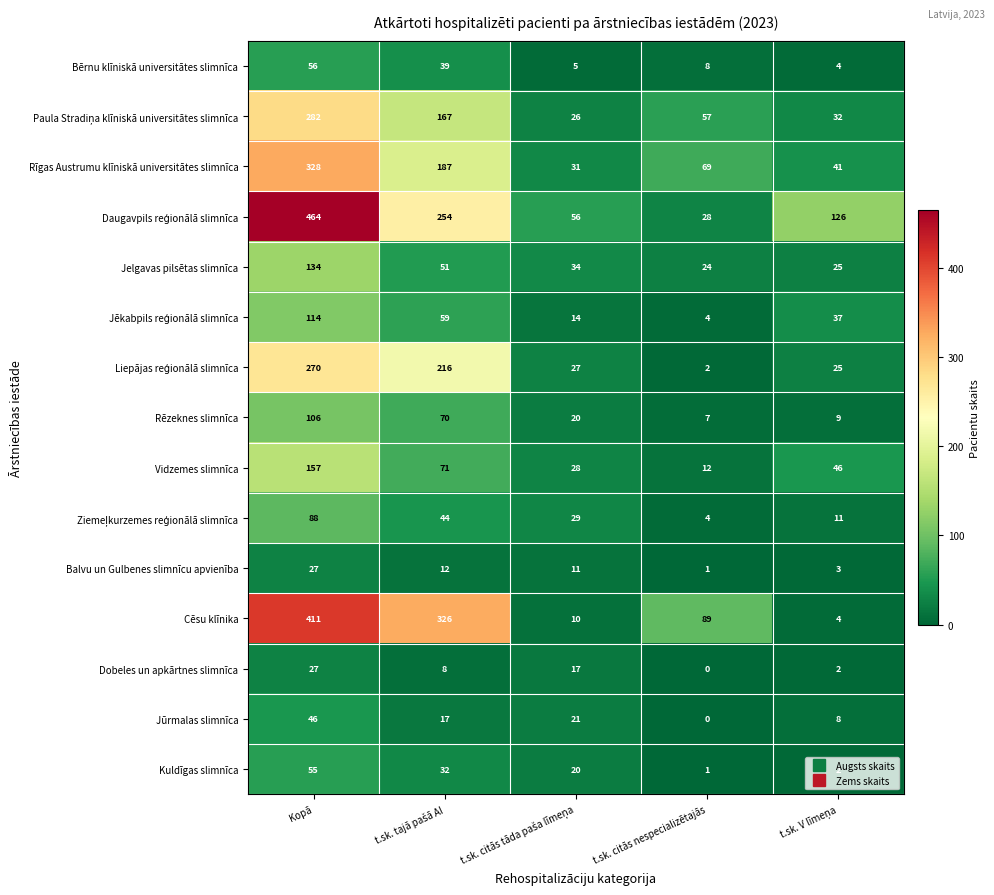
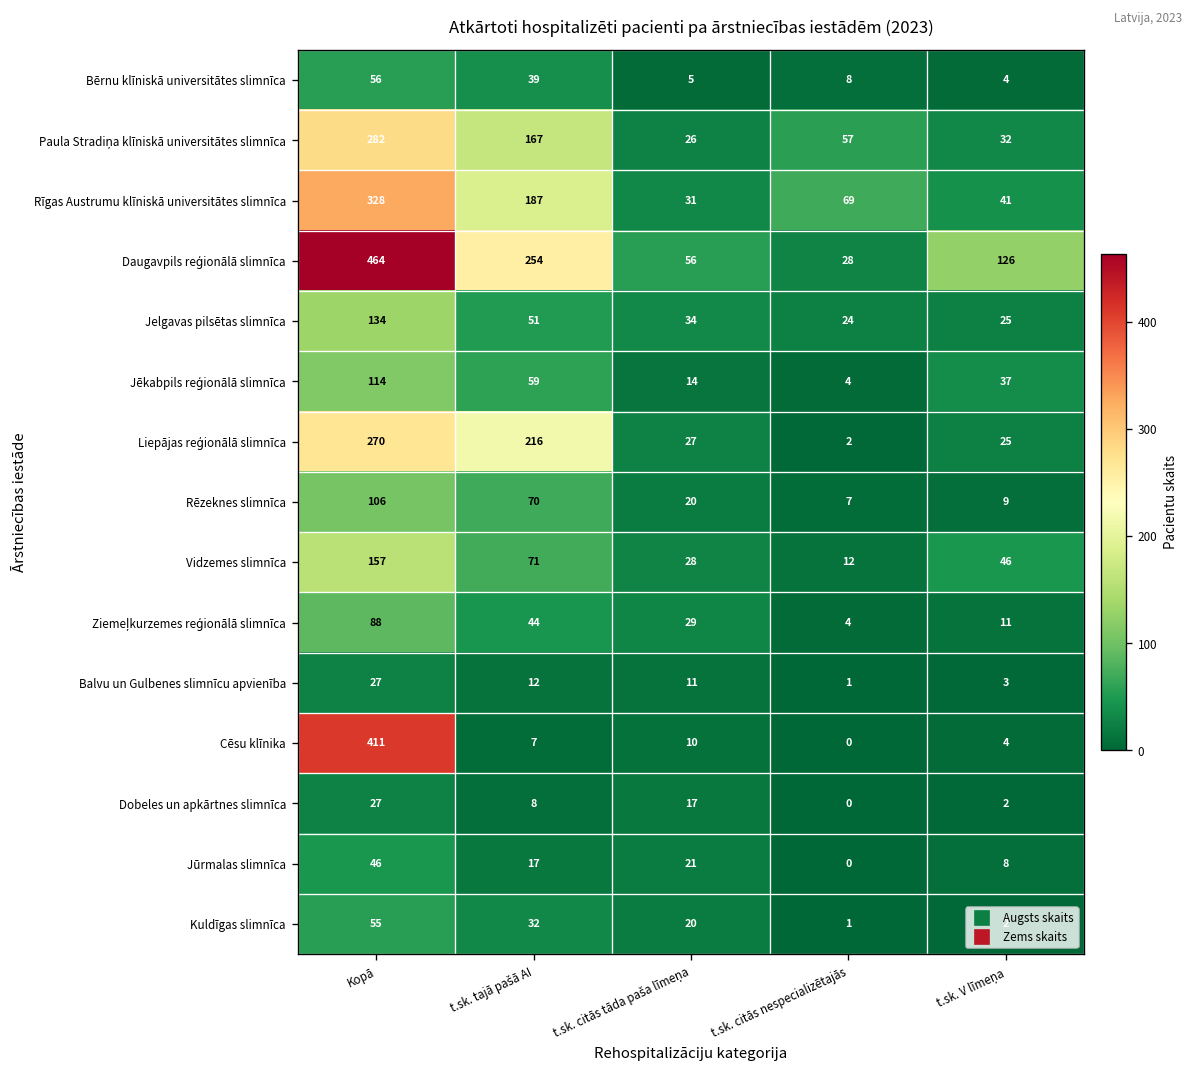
Cēsu klīnika, t.sk. tajā pašā AI: 326 -> 7
Cēsu klīnika, t.sk. citās nespecializētajās: 89 -> 0
